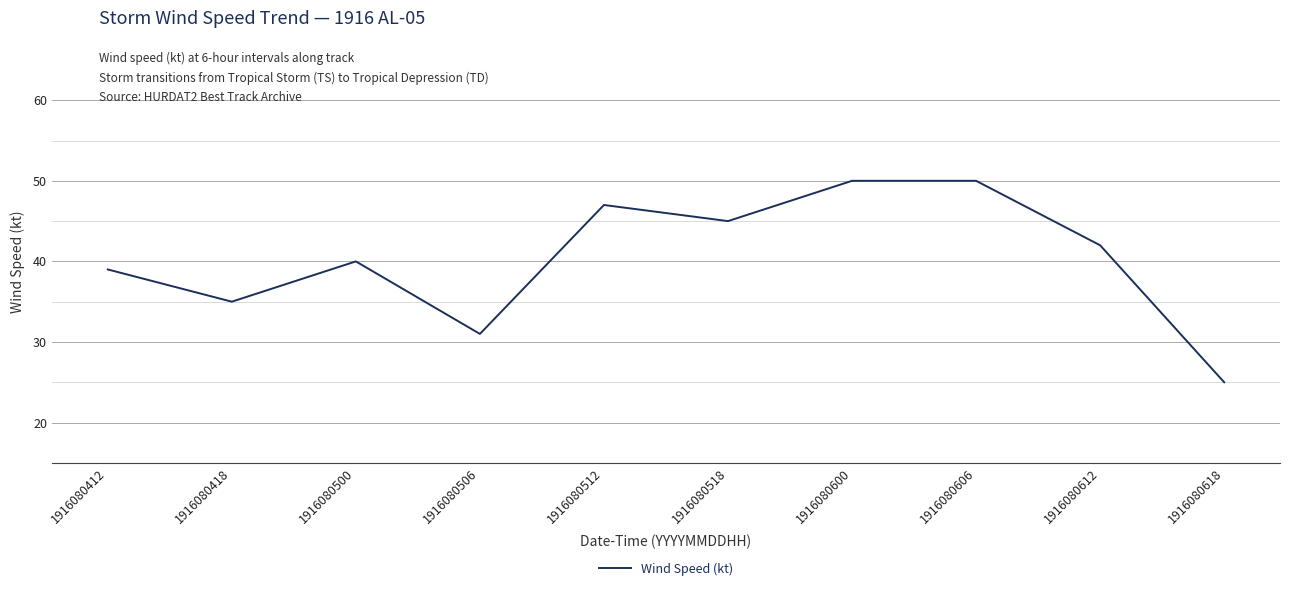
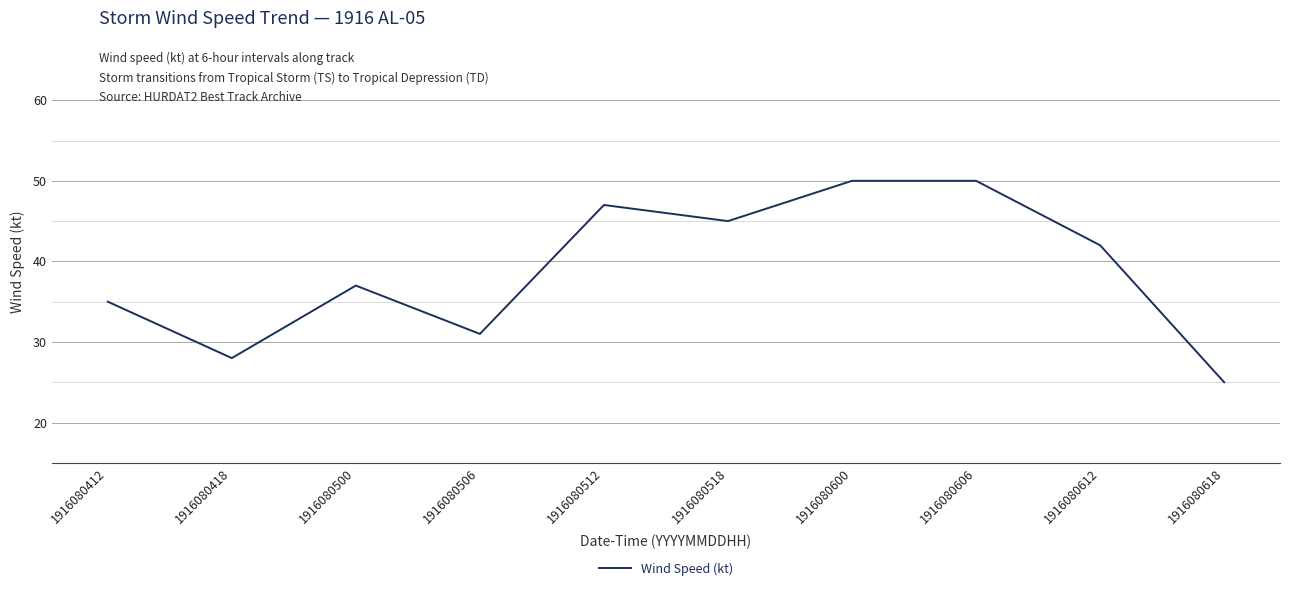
1916080412: 39 -> 35
1916080418: 35 -> 28
1916080500: 40 -> 37
